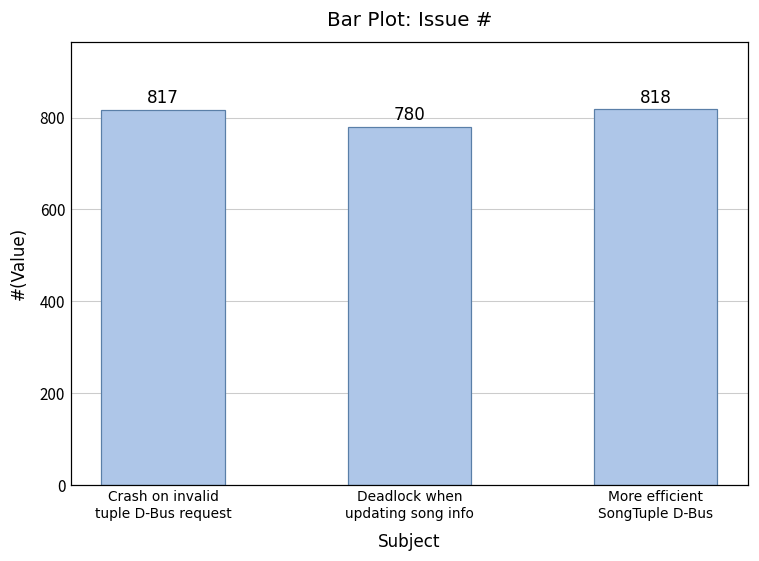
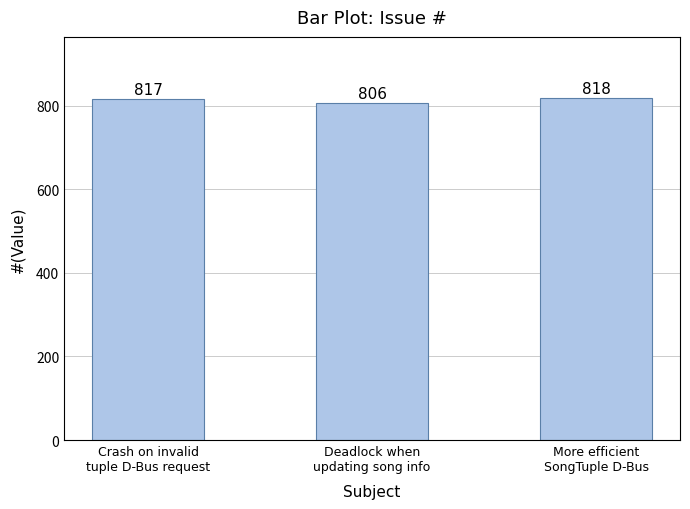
Deadlock when updating song info: 780 -> 806
